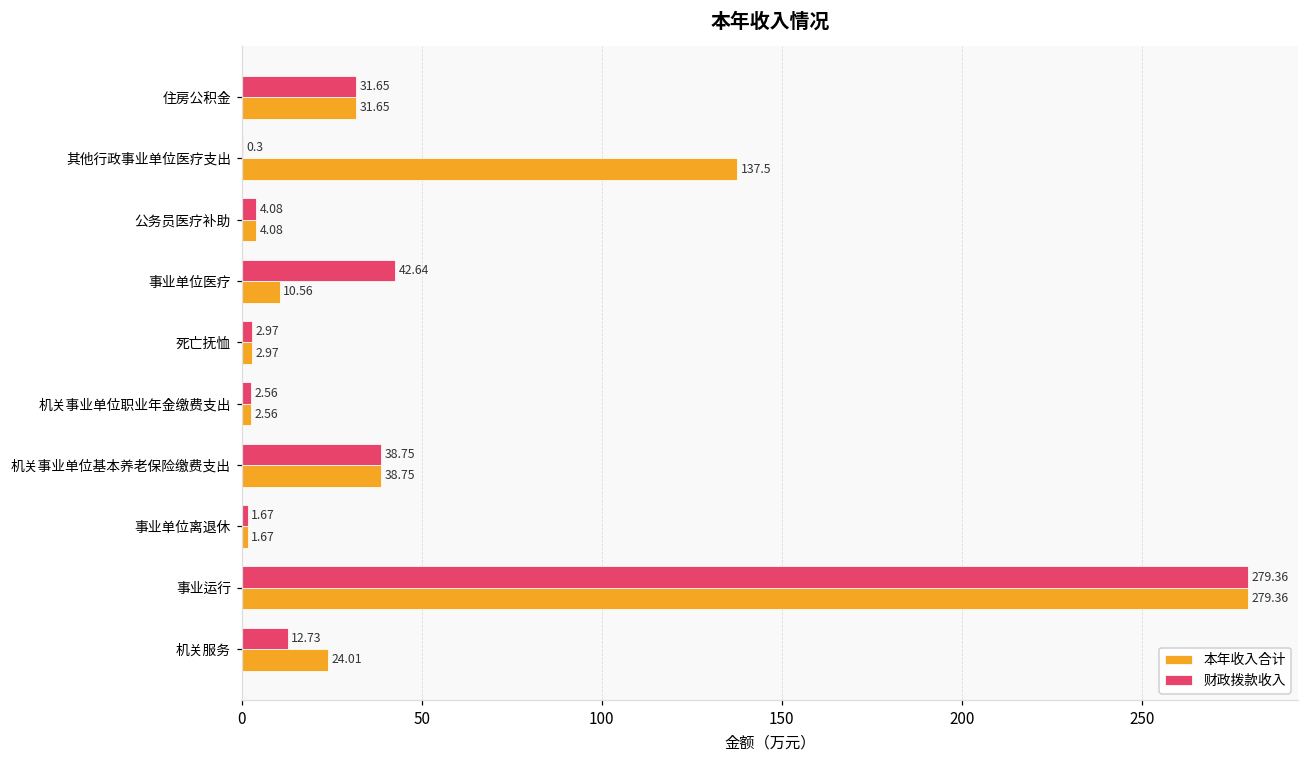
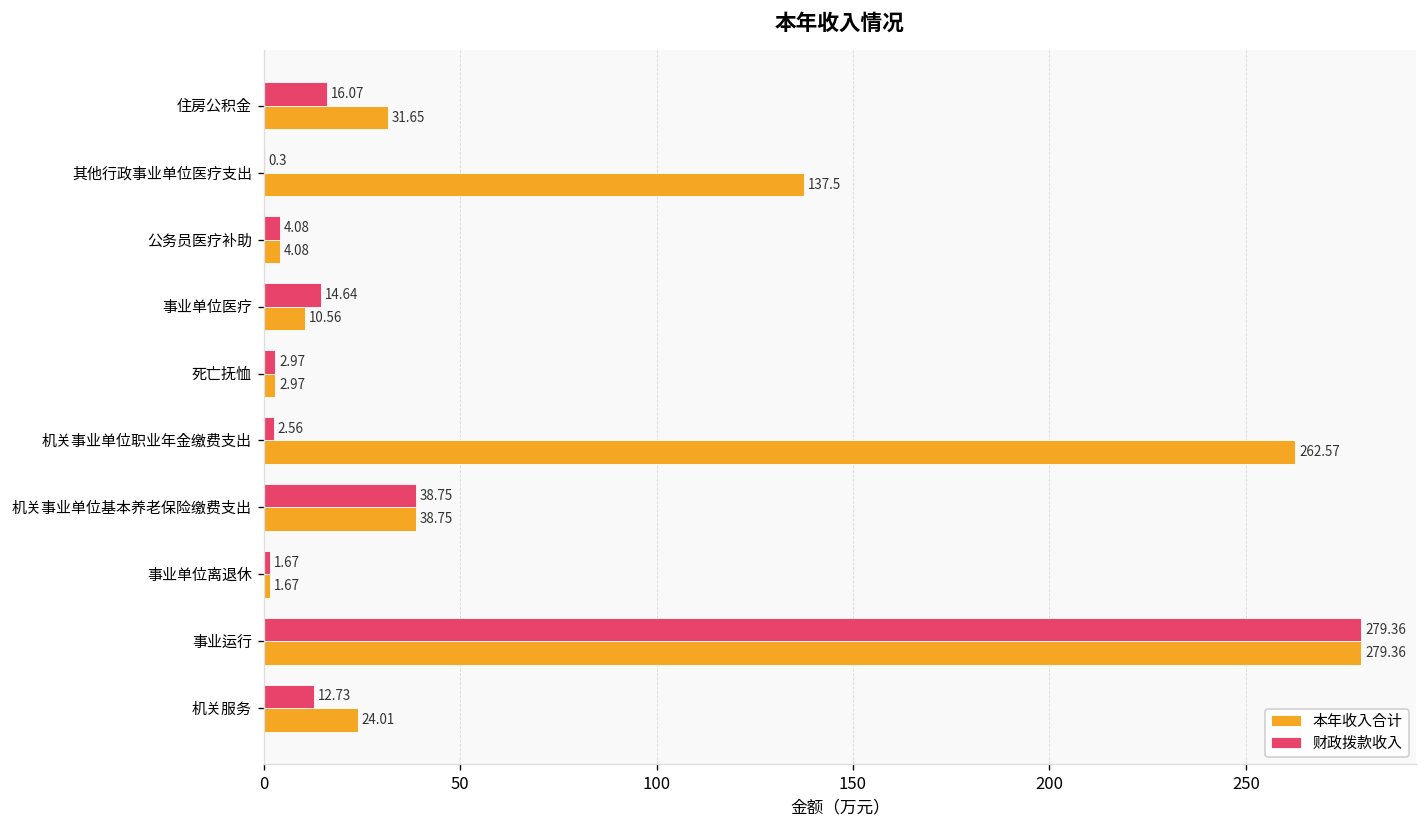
财政拨款收入, 住房公积金: 31.65 -> 16.07
财政拨款收入, 事业单位医疗: 42.64 -> 14.64
本年收入合计, 机关事业单位职业年金缴费支出: 2.56 -> 262.57
